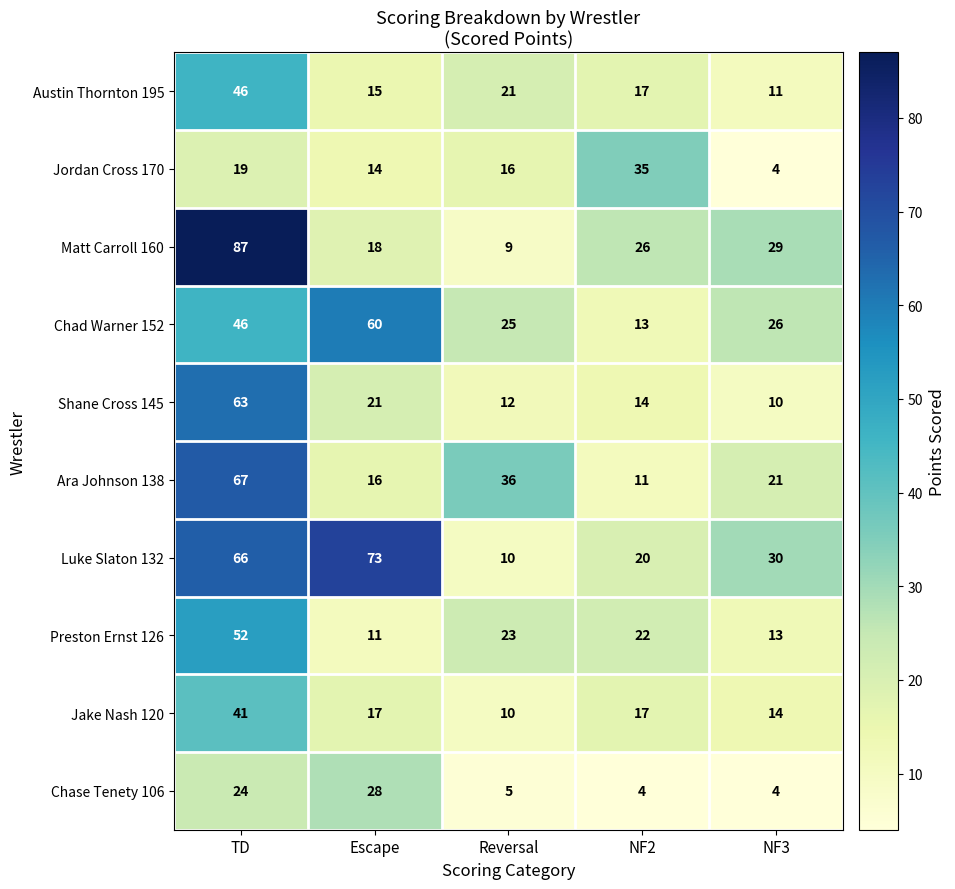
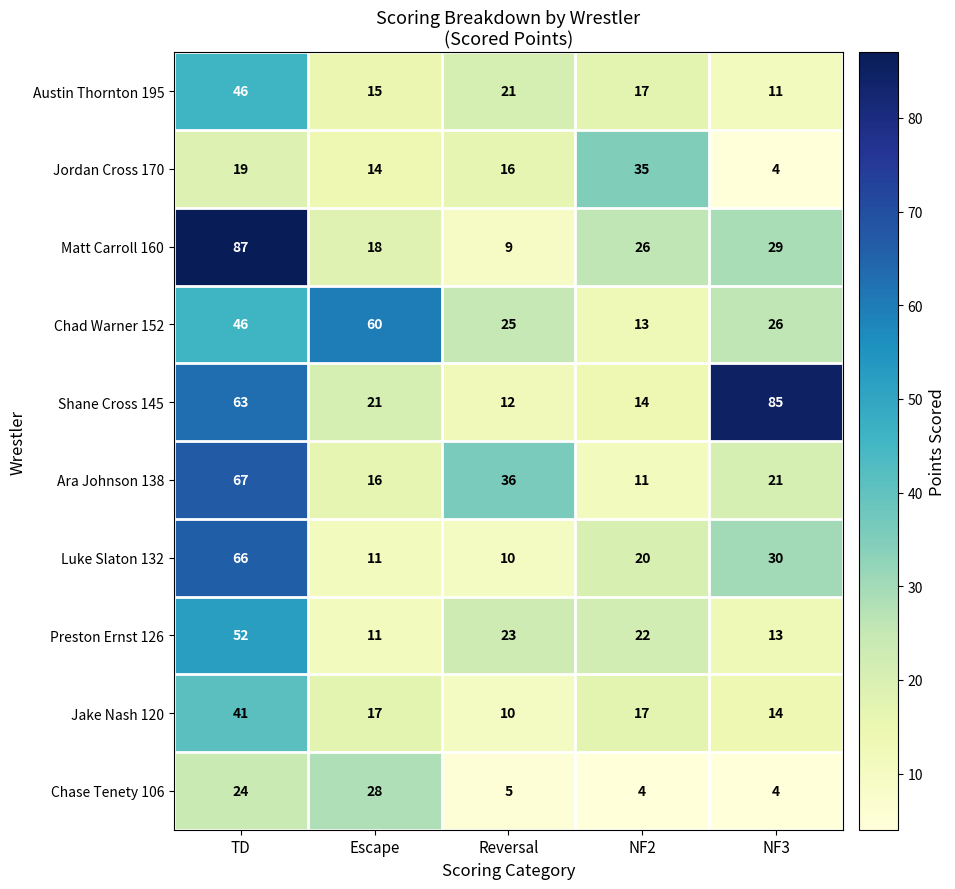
Shane Cross 145, NF3: 10 -> 85
Luke Slaton 132, Escape: 73 -> 11
